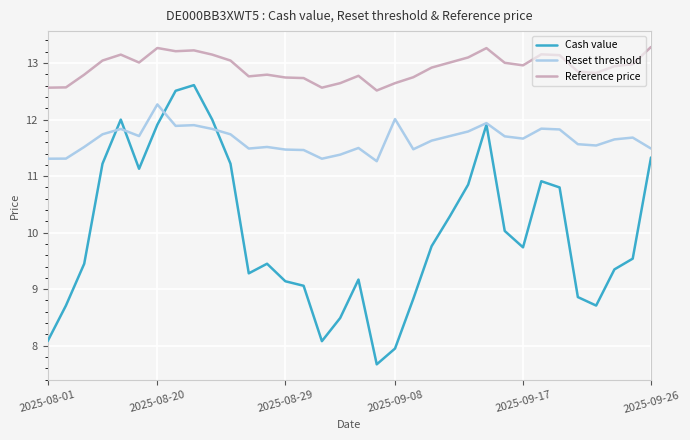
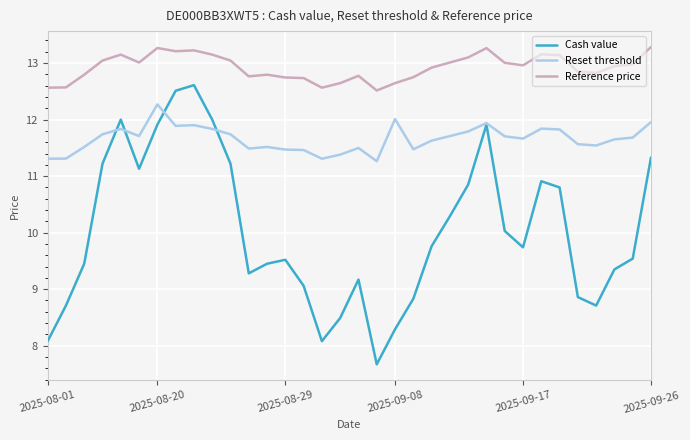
Cash value, 2025-08-29: 9.1 -> 9.5
Cash value, 2025-09-08: 8.0 -> 8.3
Reset threshold, 2025-09-26: 11.5 -> 12.0
